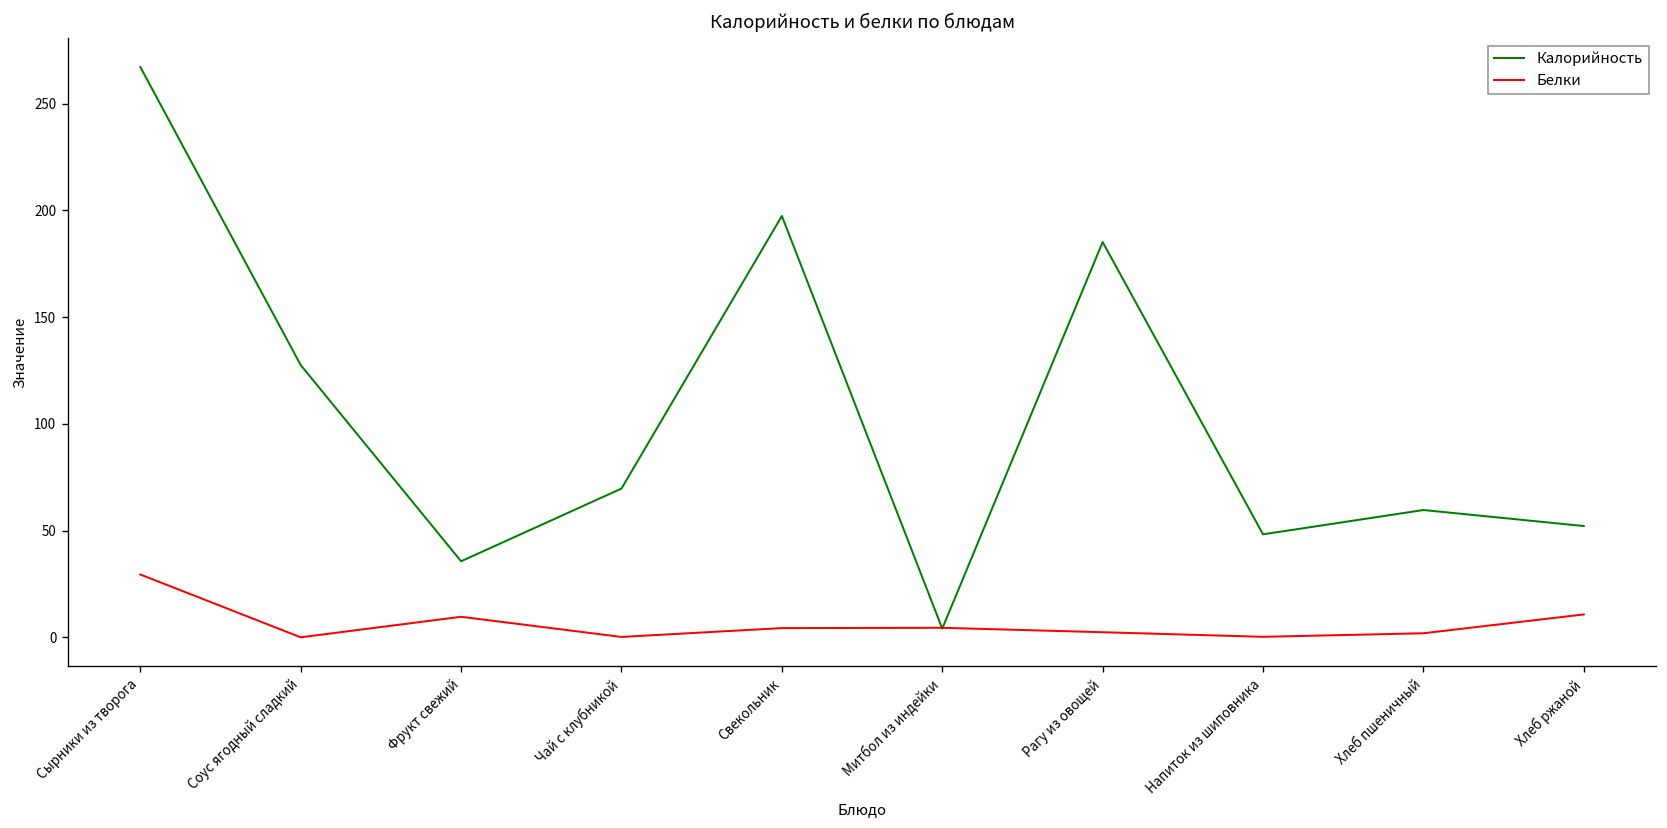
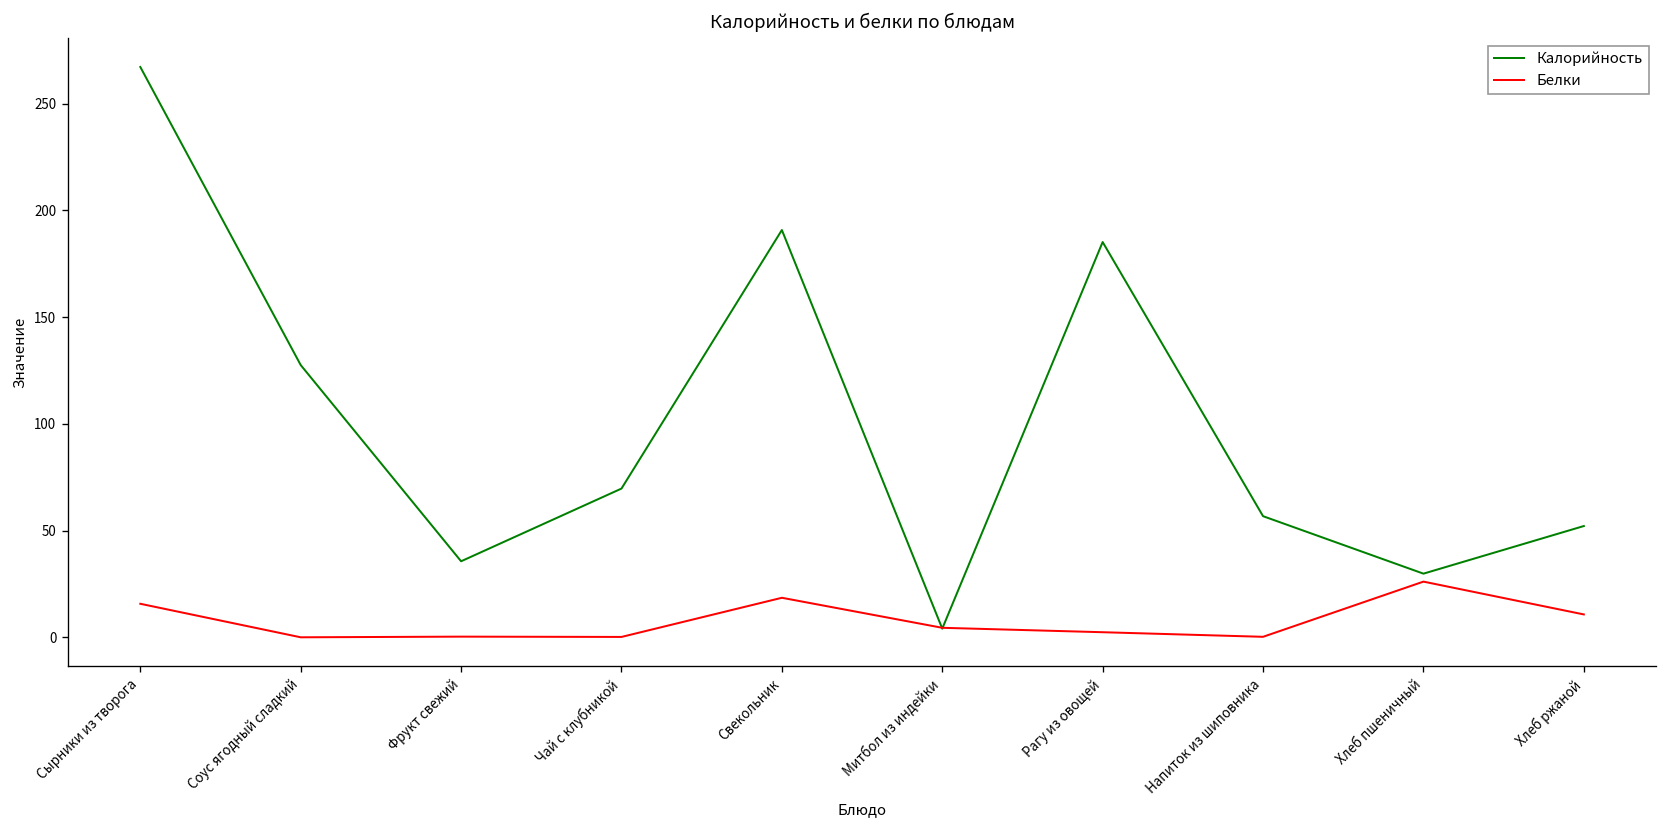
Белки, Сырники из творога: 30 -> 16
Белки, Фрукт свежий: 10 -> 0
Калорийность, Свекольник: 197 -> 191
Белки, Свекольник: 4 -> 19
Калорийность, Напиток из шиповника: 48 -> 57
Калорийность, Хлеб пшеничный: 60 -> 30
Белки, Хлеб пшеничный: 2 -> 26
